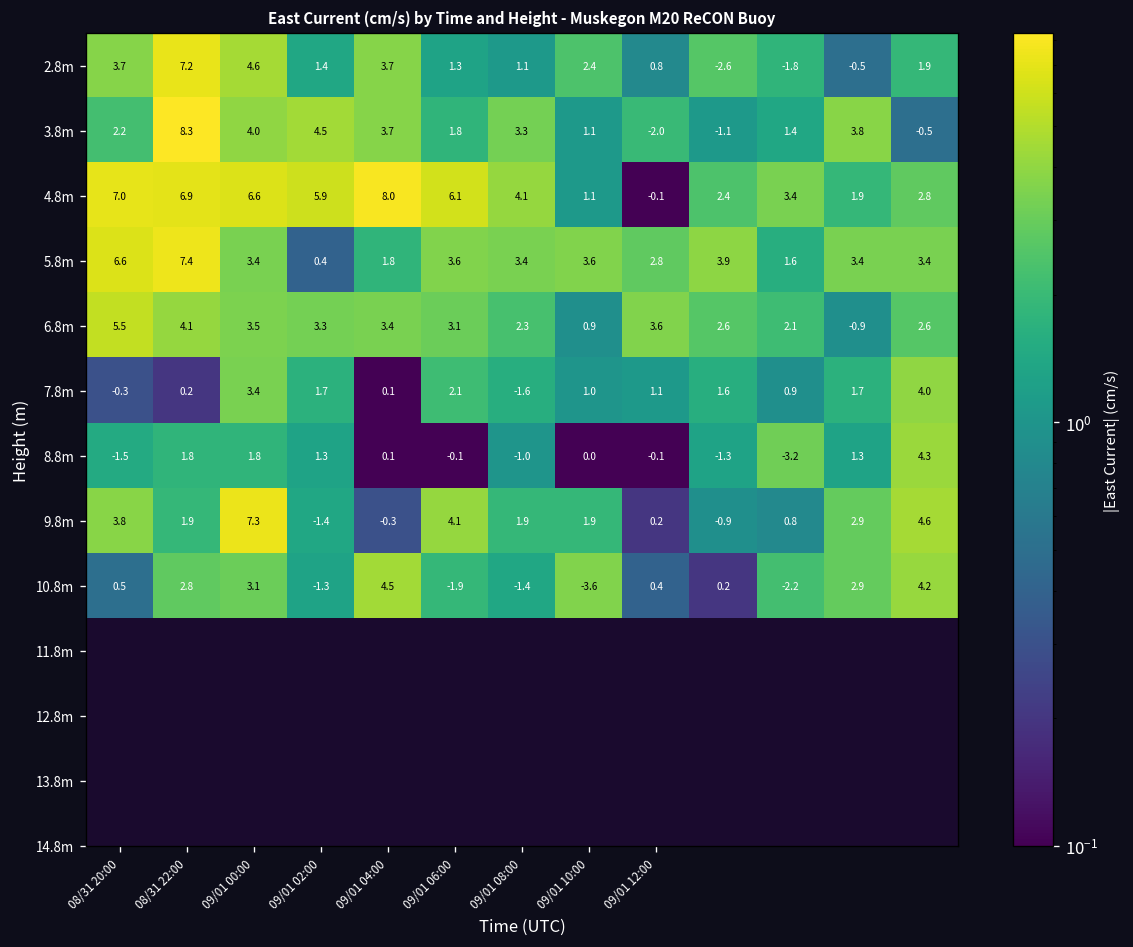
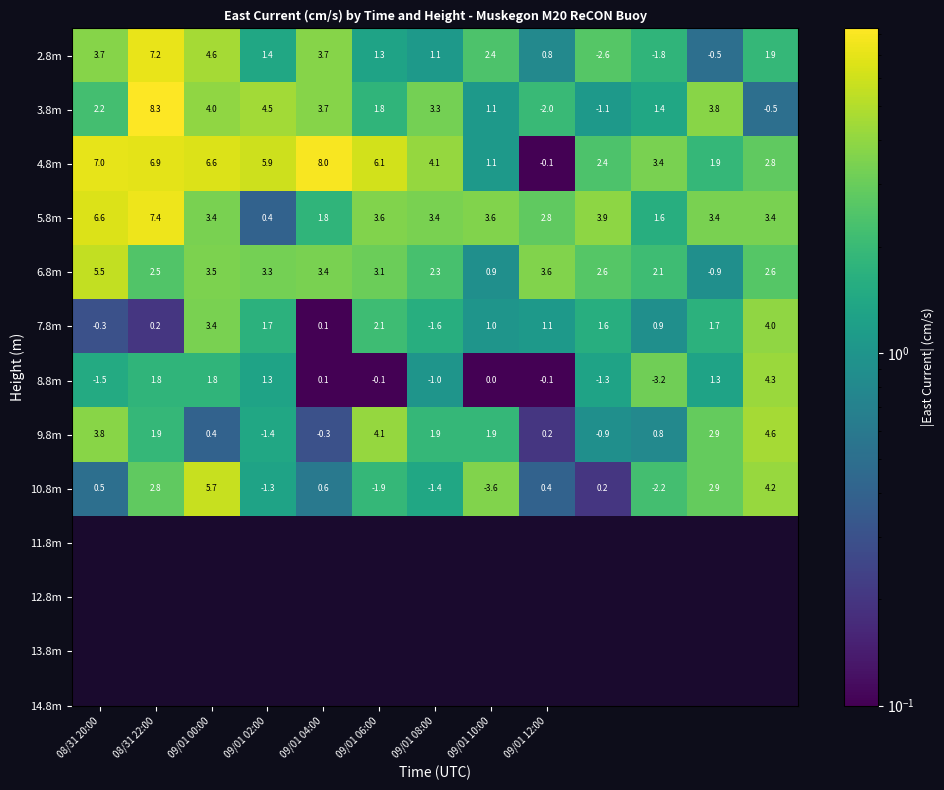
6.8m, 08/31 22:00: 4.1 -> 2.5
9.8m, 09/01 00:00: 7.3 -> 0.4
10.8m, 09/01 00:00: 3.1 -> 5.7
10.8m, 09/01 04:00: 4.5 -> 0.6
